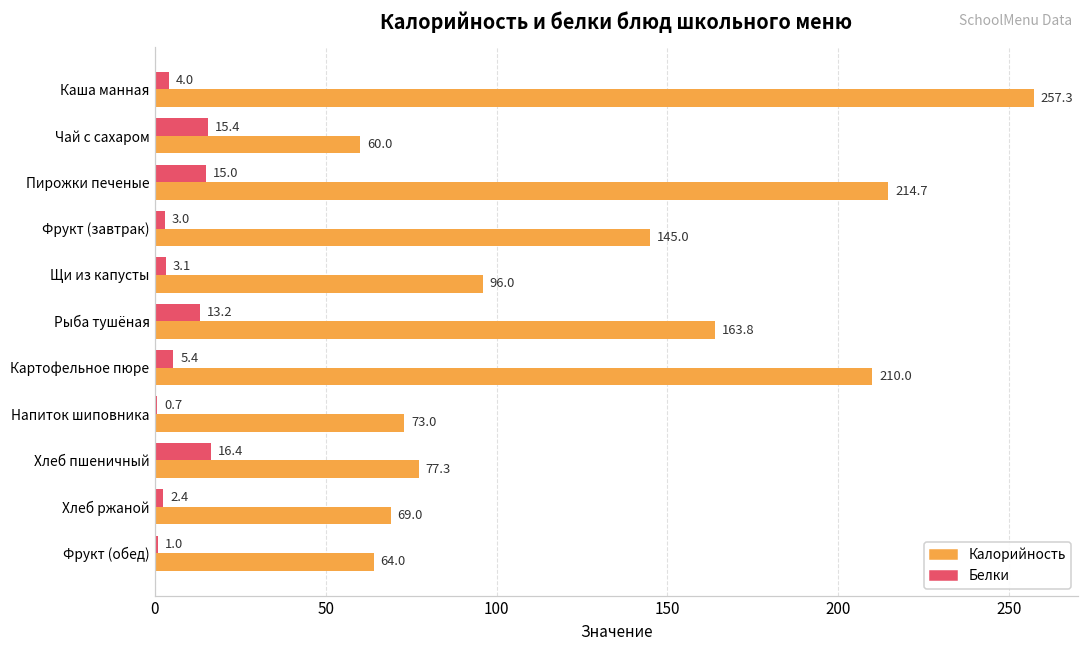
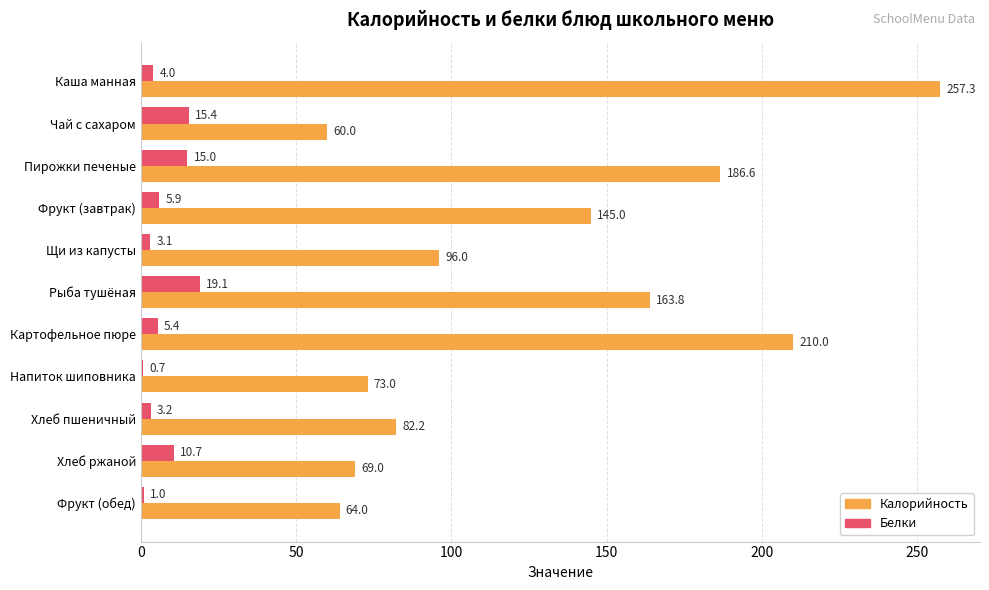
Калорийность, Пирожки печеные: 214.7 -> 186.6
Белки, Фрукт (завтрак): 3.0 -> 5.9
Белки, Рыба тушёная: 13.2 -> 19.1
Белки, Хлеб пшеничный: 16.4 -> 3.2
Калорийность, Хлеб пшеничный: 77.3 -> 82.2
Белки, Хлеб ржаной: 2.4 -> 10.7
